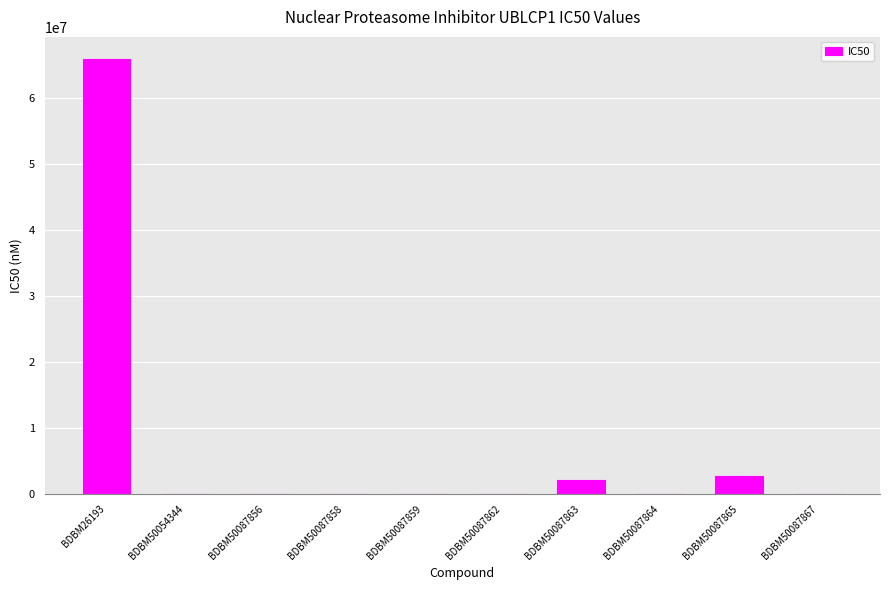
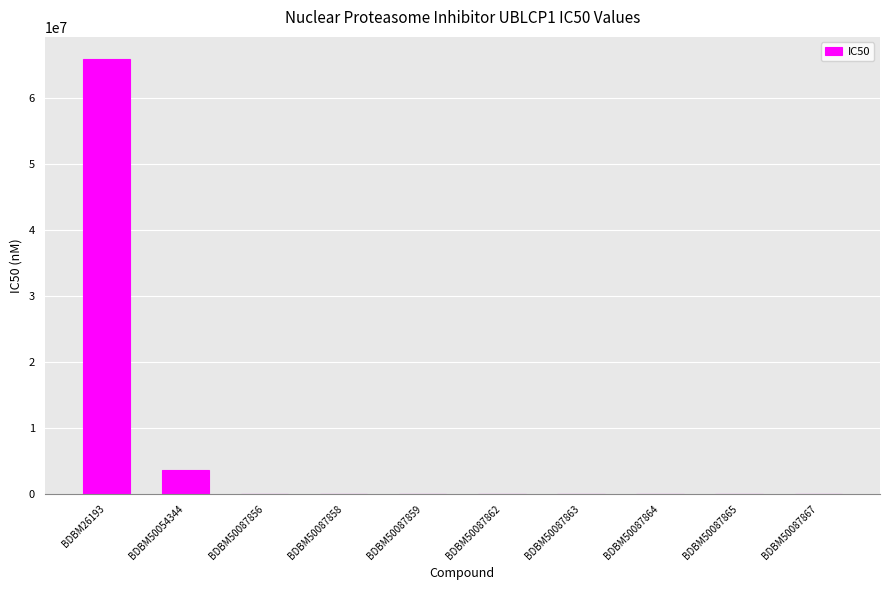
BDBM50054344: 0 -> 4000000
BDBM50087863: 2000000 -> 0
BDBM50087865: 3000000 -> 0
